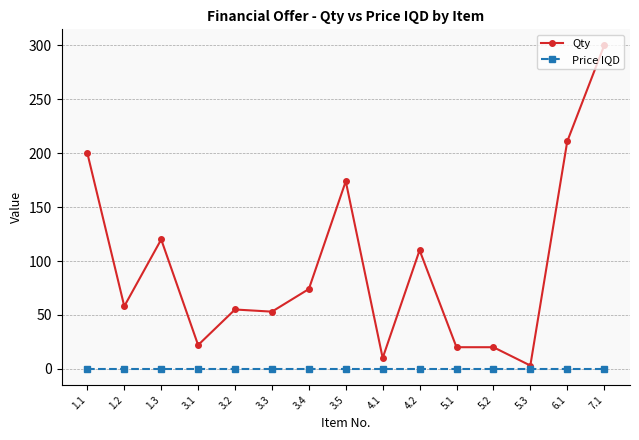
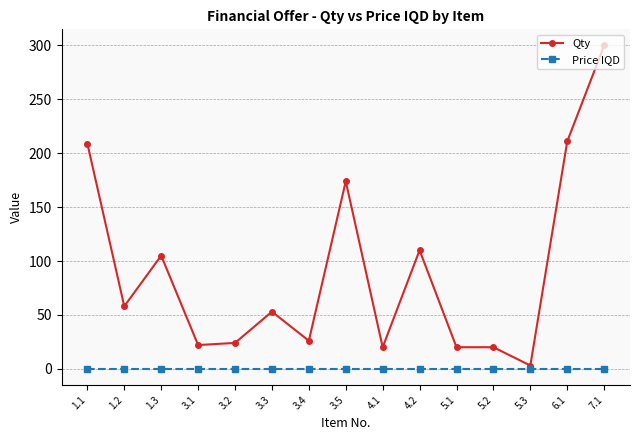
Qty, 1.1: 200 -> 209
Qty, 1.3: 120 -> 105
Qty, 3.2: 55 -> 24
Qty, 3.4: 74 -> 26
Qty, 4.1: 10 -> 20
